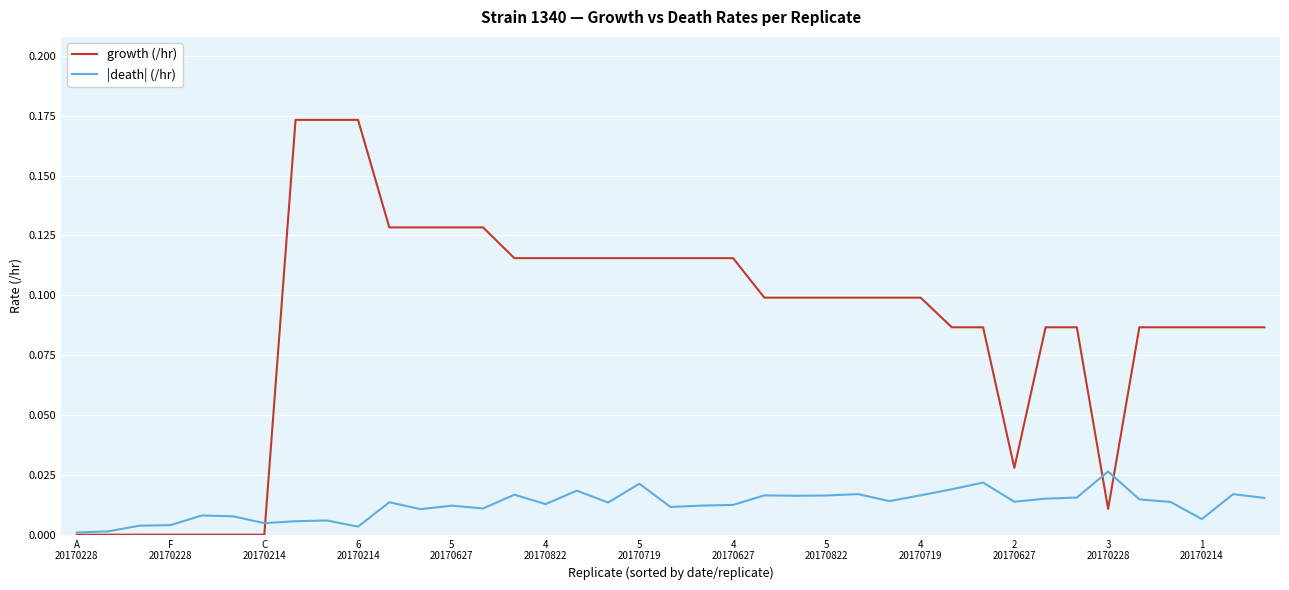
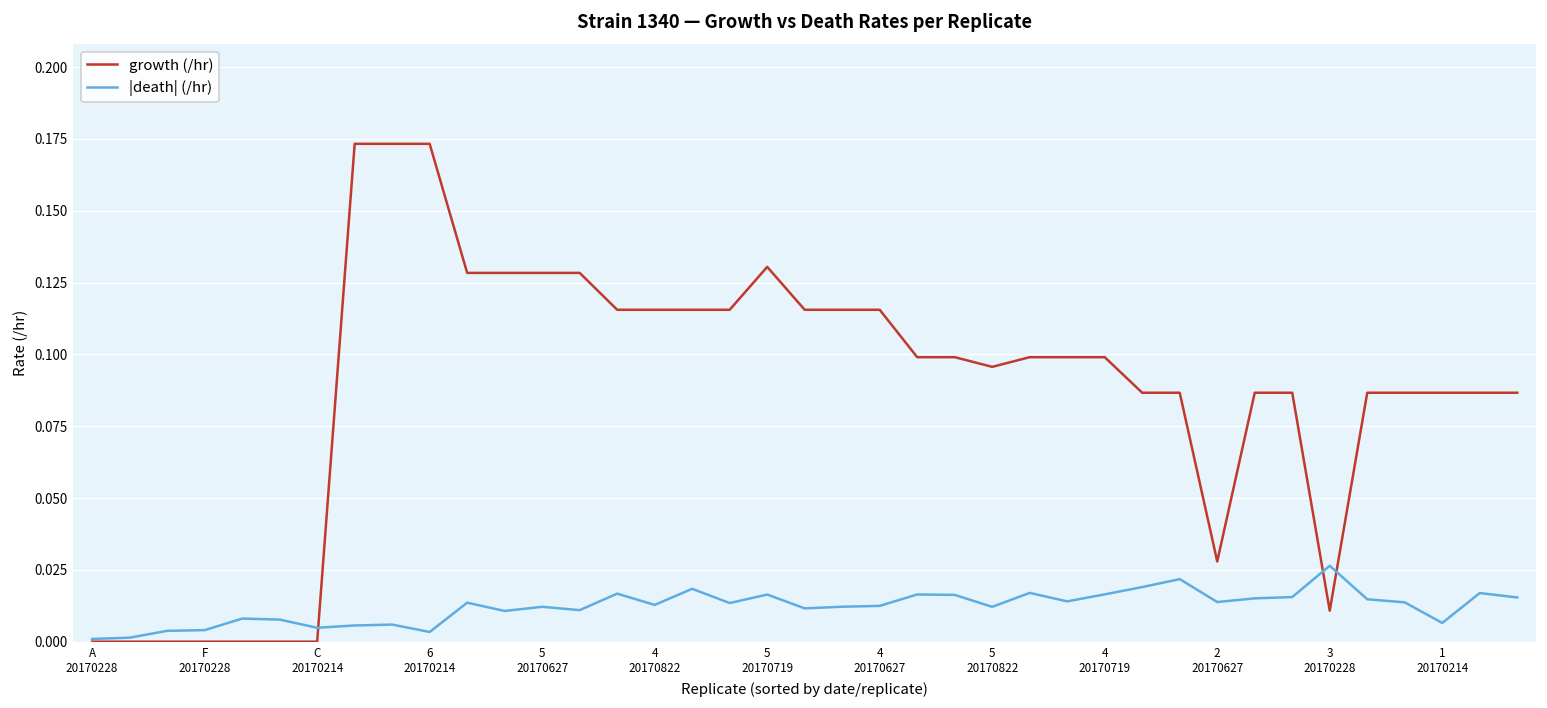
growth (/hr), 5 20170719: 0.116 -> 0.130
|death| (/hr), 5 20170719: 0.021 -> 0.016
growth (/hr), 5 20170822: 0.099 -> 0.096
|death| (/hr), 5 20170822: 0.016 -> 0.012
